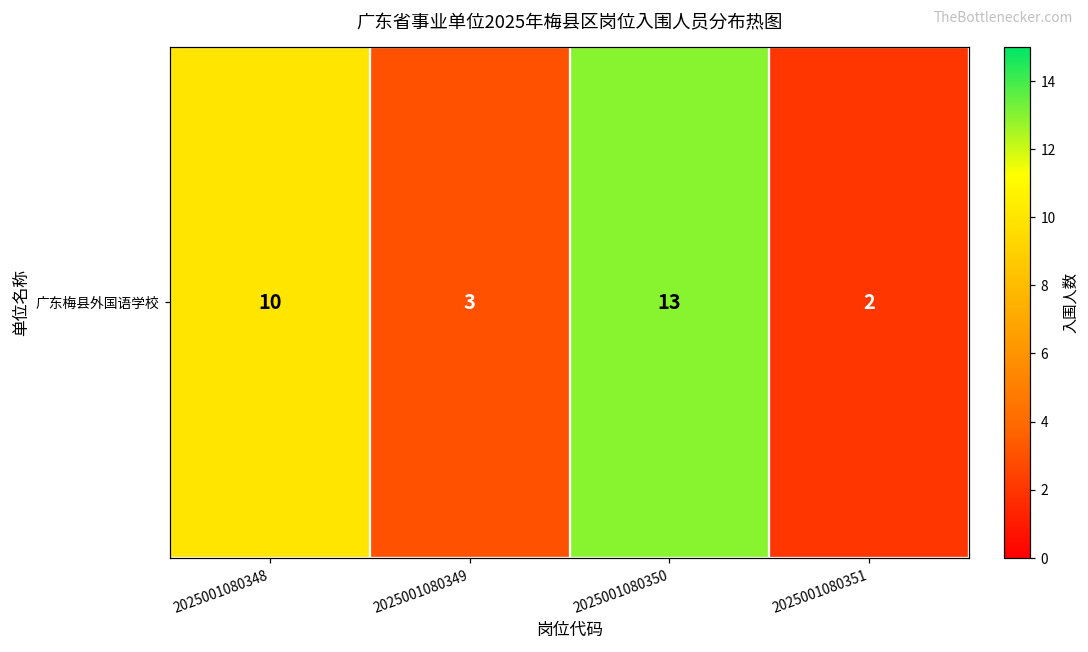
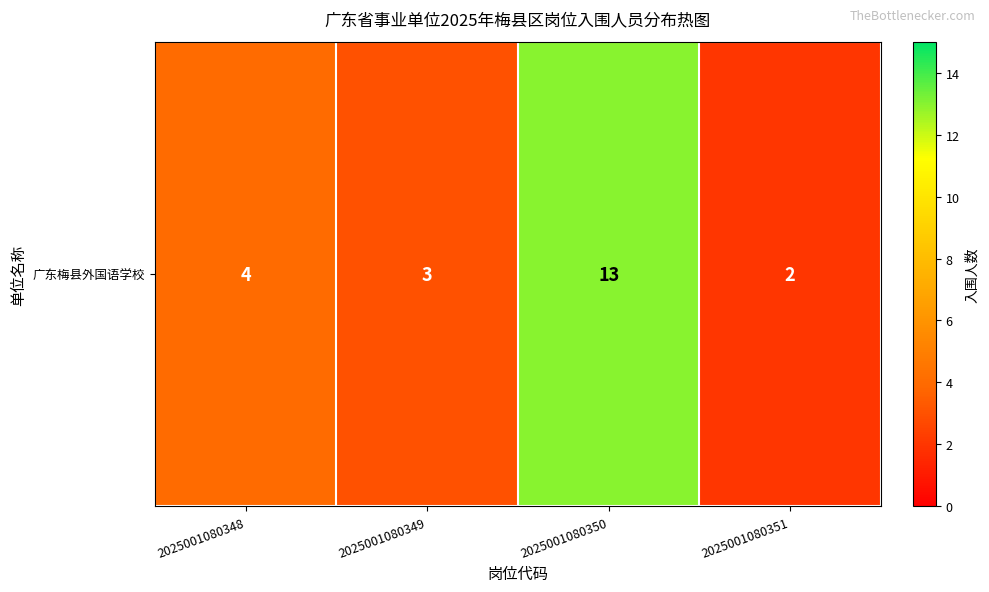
广东梅县外国语学校, 2025001080348: 10 -> 4
